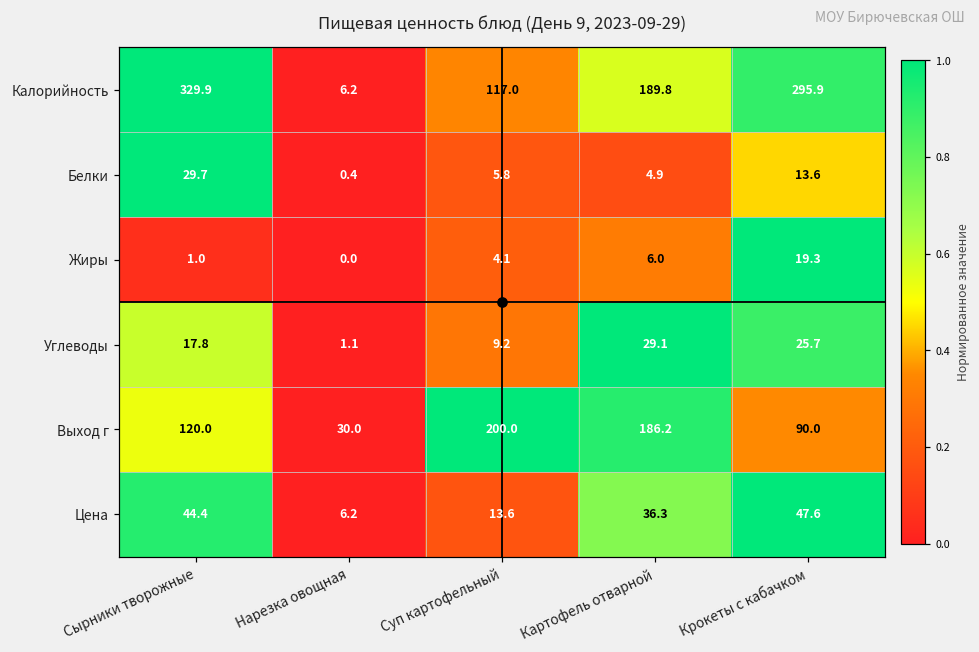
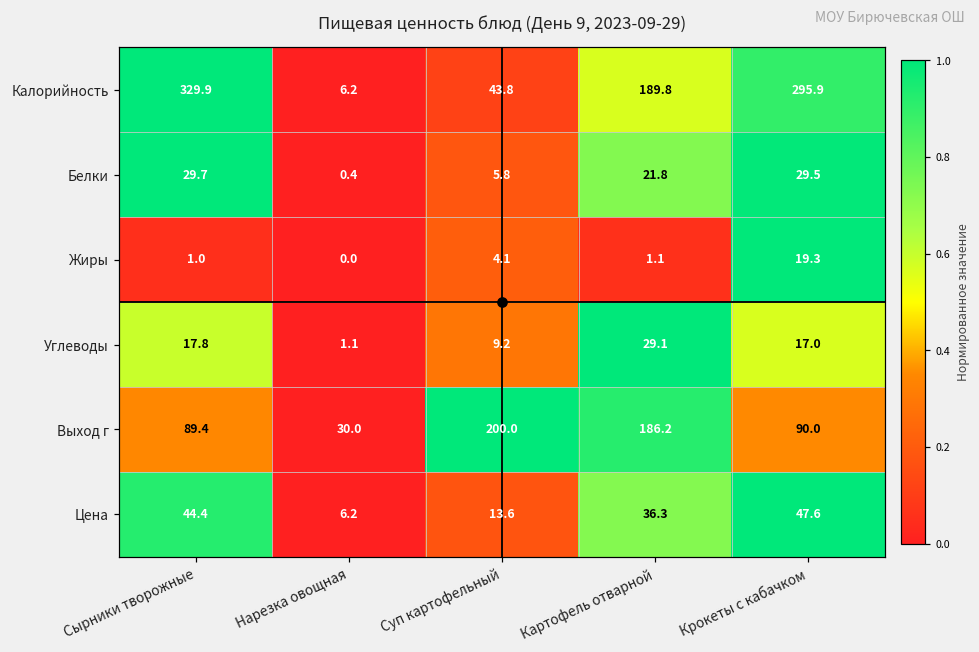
Калорийность, Суп картофельный: 117.0 -> 43.8
Белки, Картофель отварной: 4.9 -> 21.8
Белки, Крокеты с кабачком: 13.6 -> 29.5
Жиры, Картофель отварной: 6.0 -> 1.1
Углеводы, Крокеты с кабачком: 25.7 -> 17.0
Выход г, Сырники творожные: 120.0 -> 89.4
